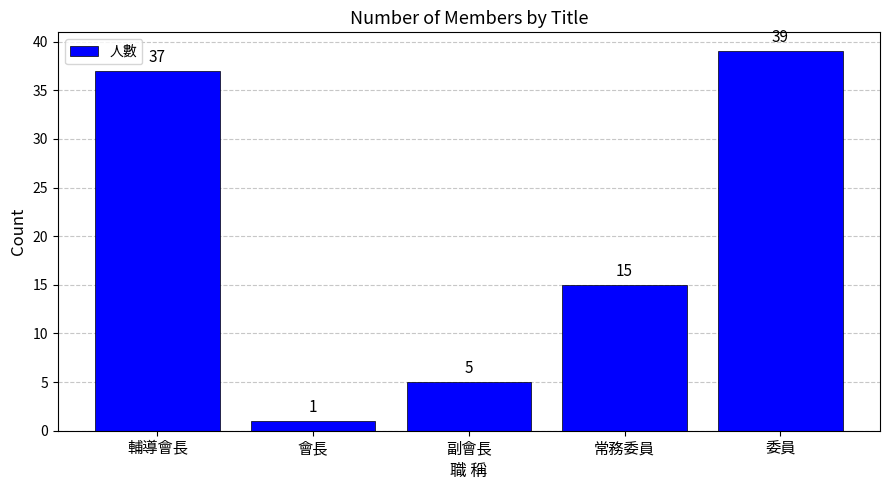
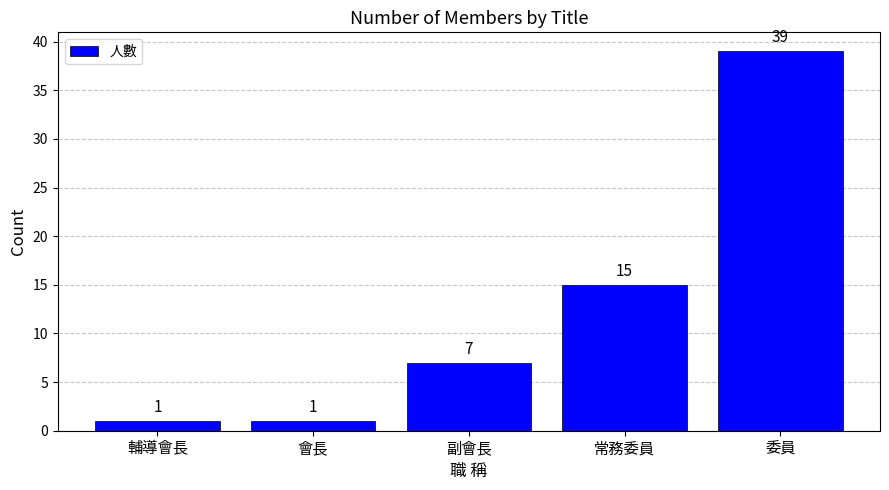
輔導會長: 37 -> 1
副會長: 5 -> 7
